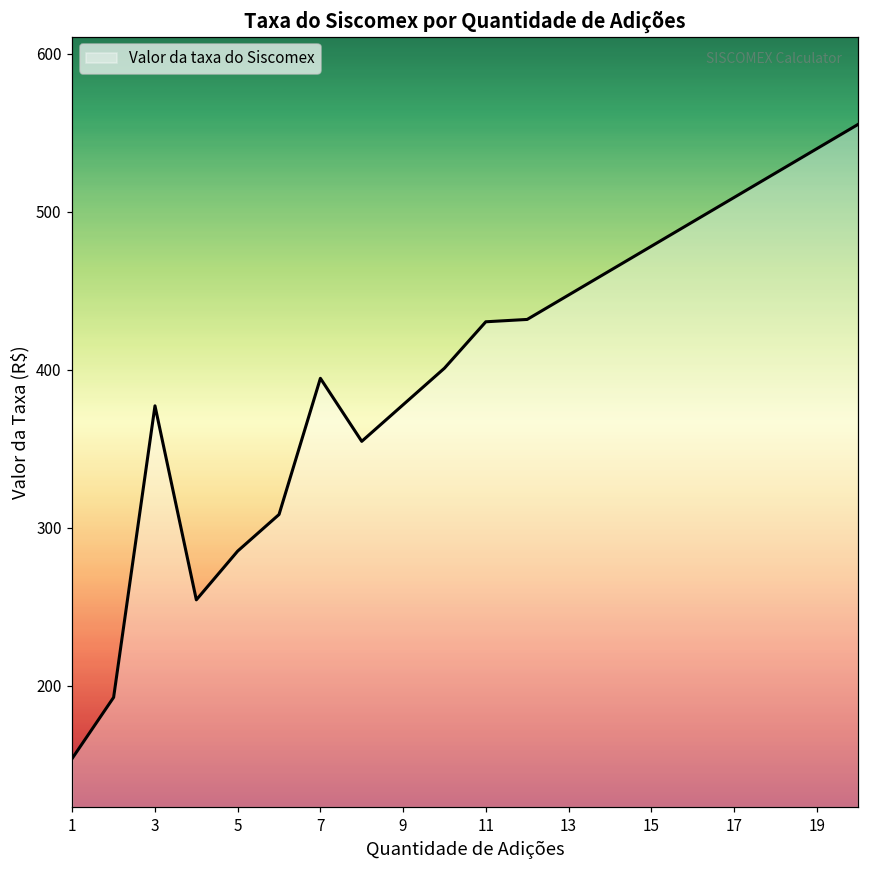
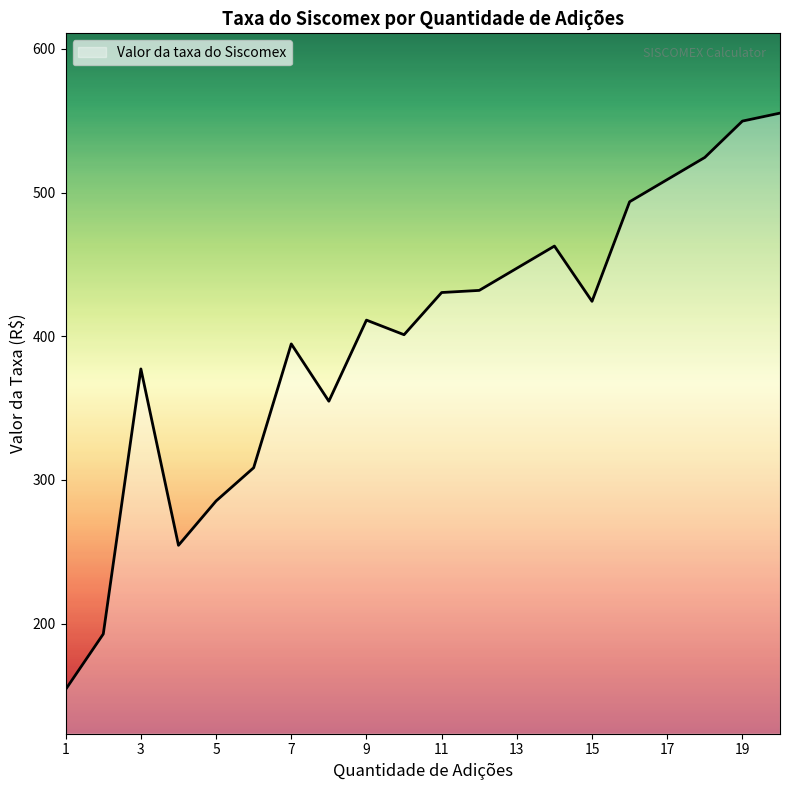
9: 378 -> 411
15: 478 -> 424
19: 540 -> 550
